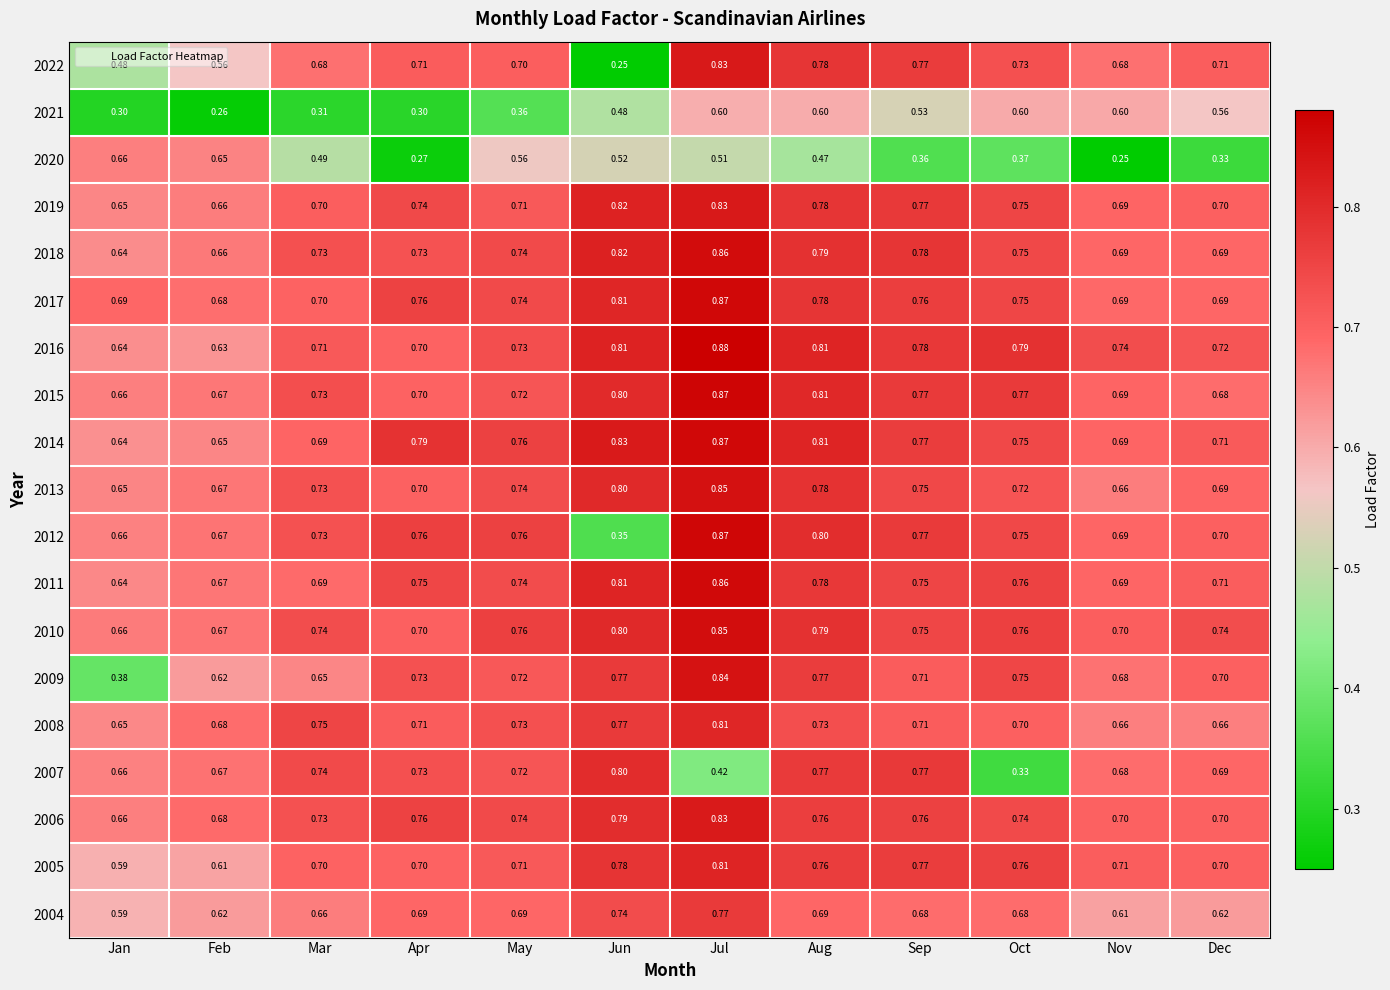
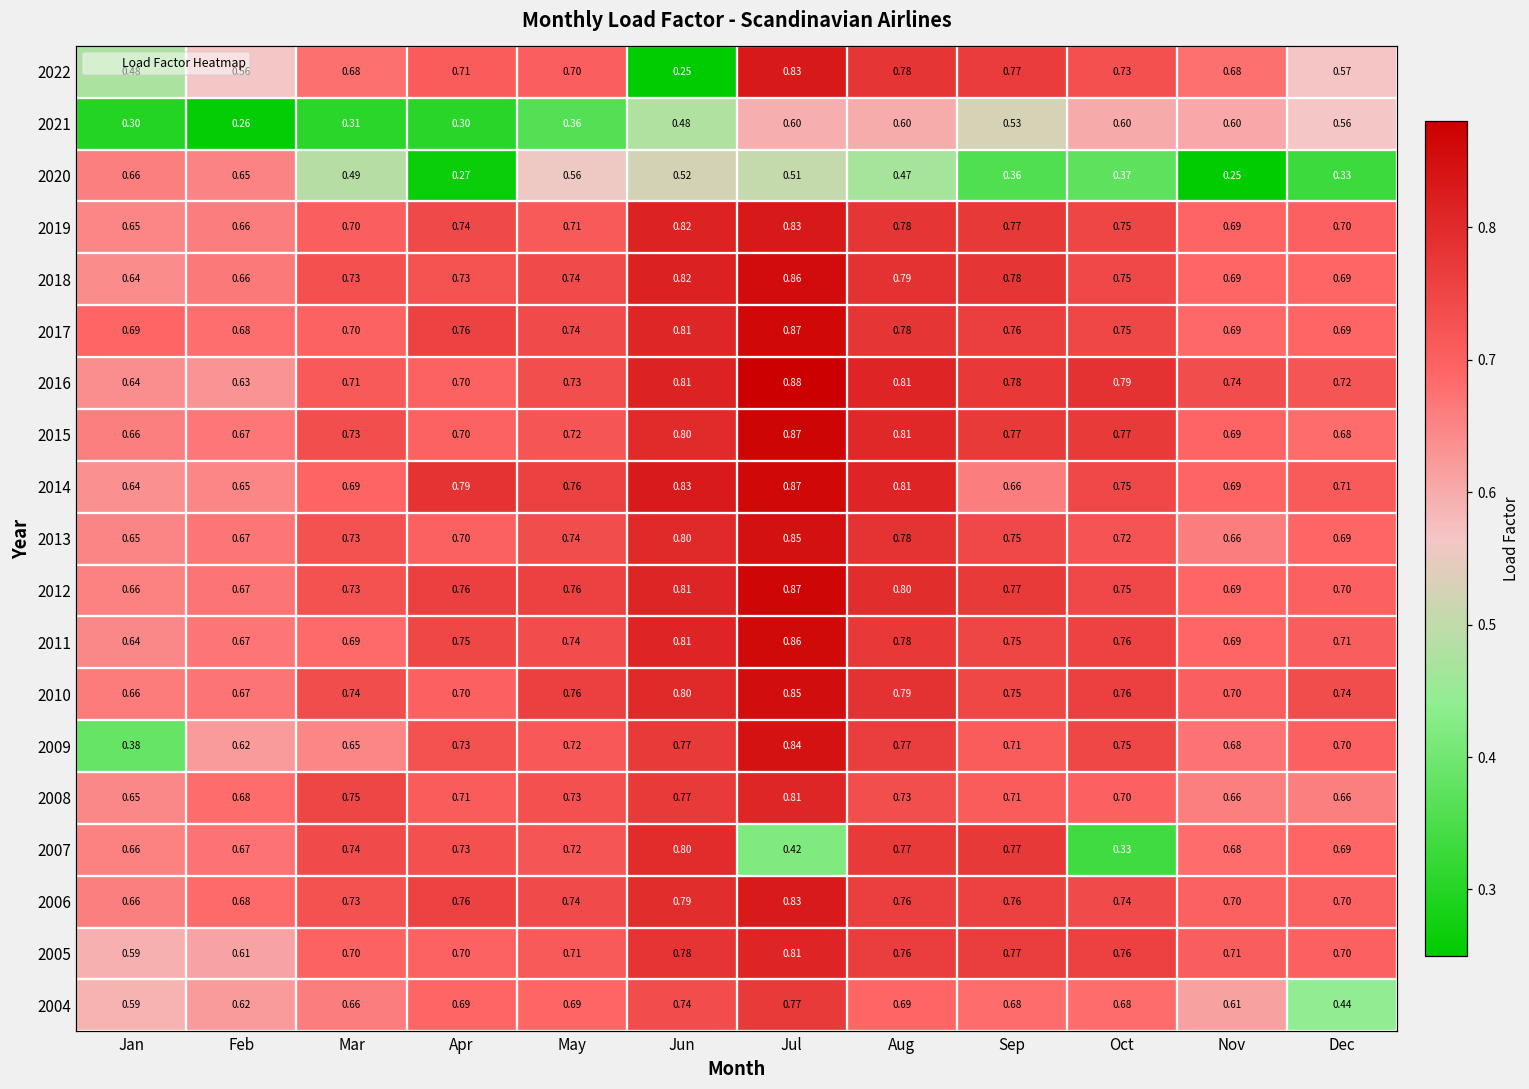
2022, Dec: 0.71 -> 0.57
2014, Sep: 0.77 -> 0.66
2012, Jun: 0.35 -> 0.81
2004, Dec: 0.62 -> 0.44
